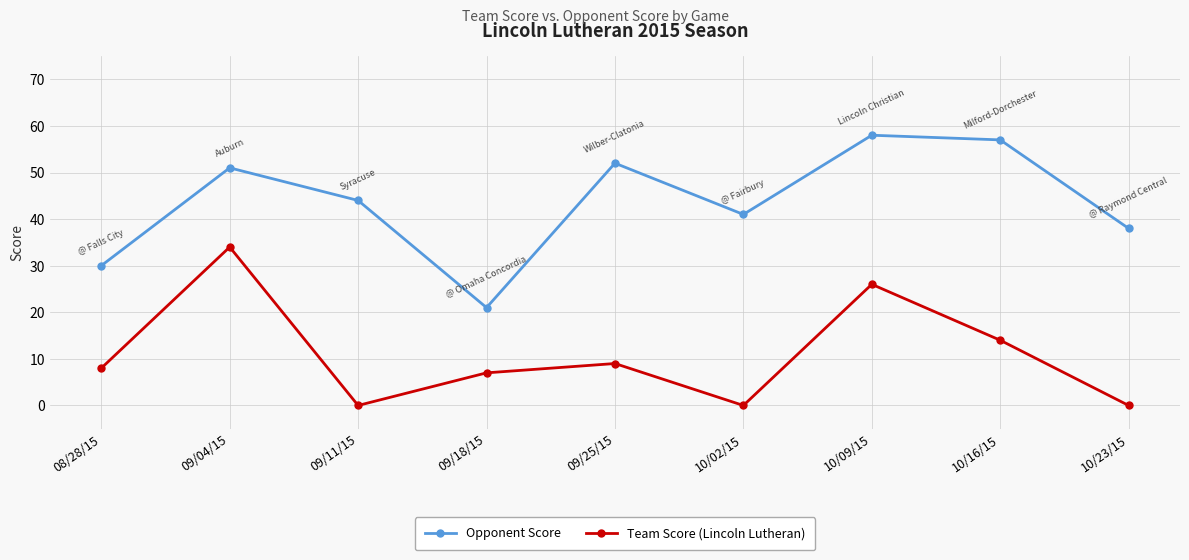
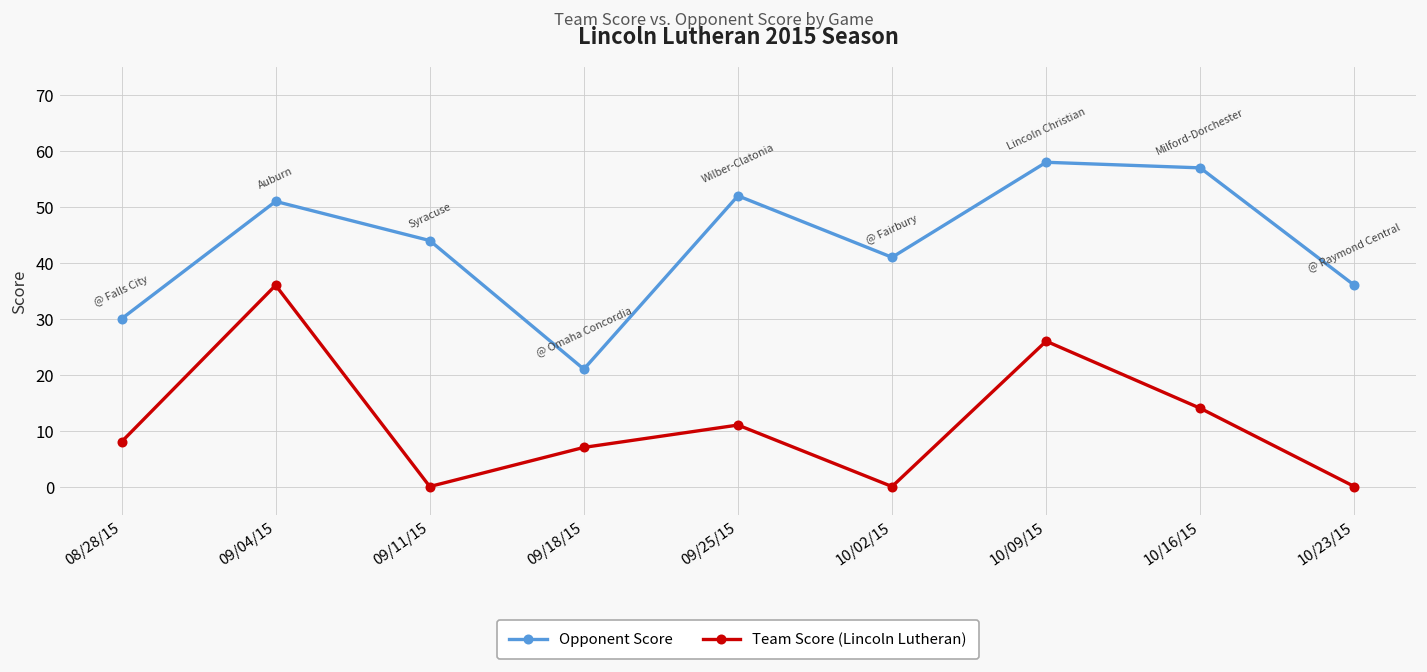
Team Score (Lincoln Lutheran), 09/04/15: 34 -> 36
Team Score (Lincoln Lutheran), 09/25/15: 9 -> 11
Opponent Score, 10/23/15: 38 -> 36
